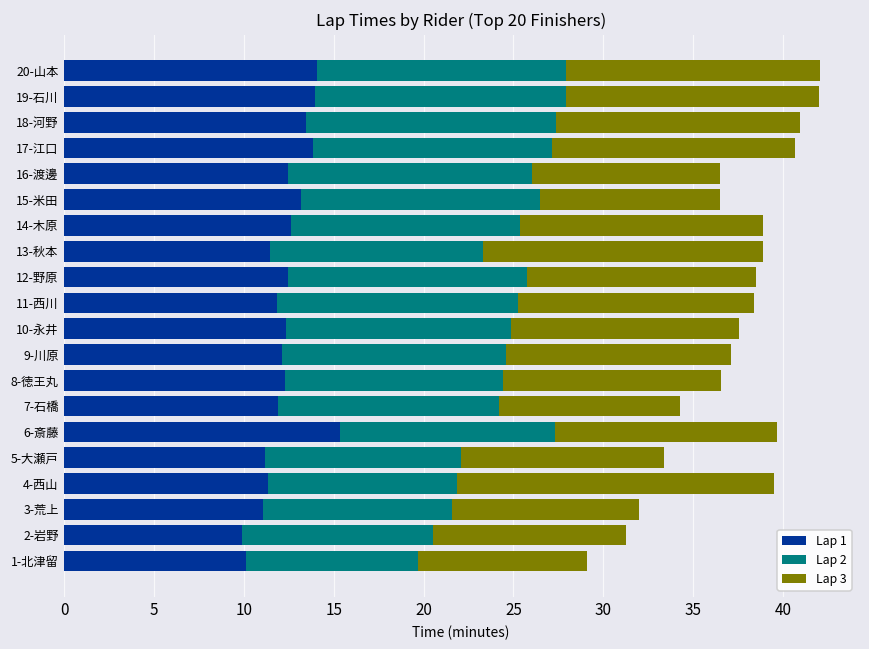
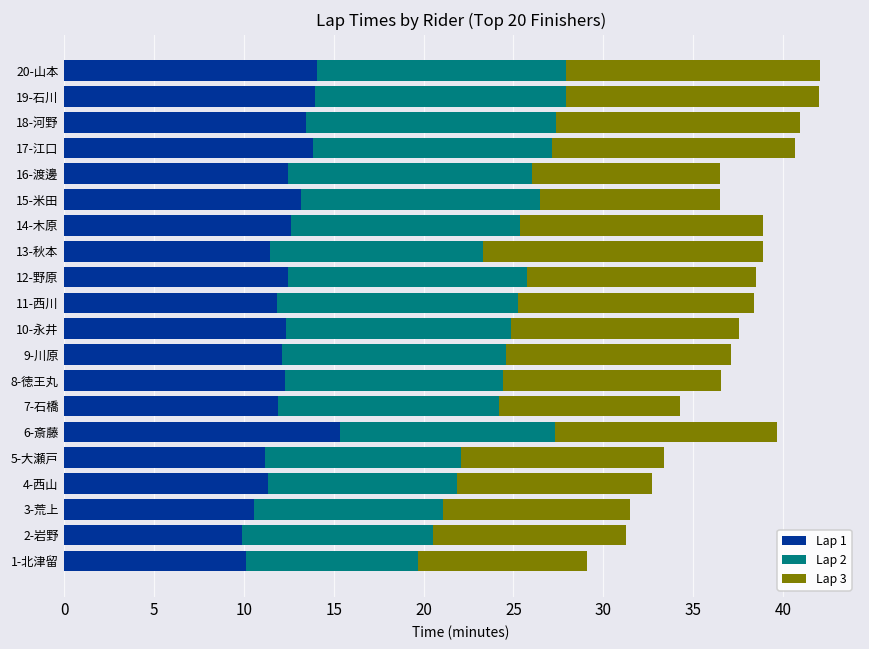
Lap 3, 4-西山: 17.6 -> 10.8
Lap 1, 3-荒上: 11.0 -> 10.5
